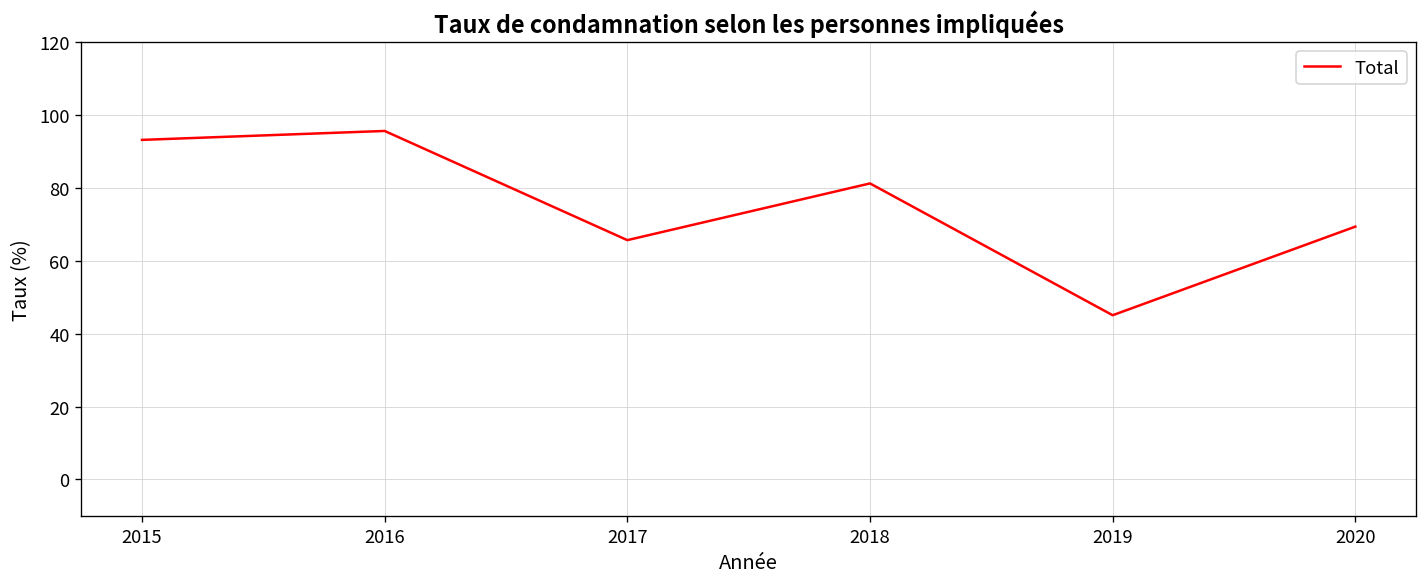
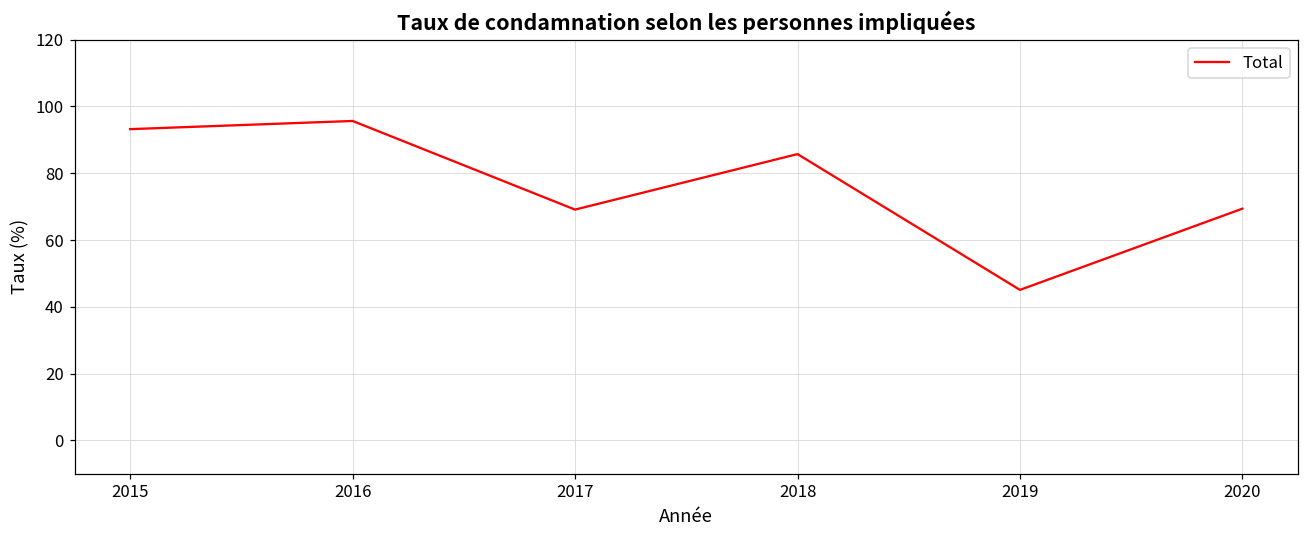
2017: 66 -> 69
2018: 81 -> 86
